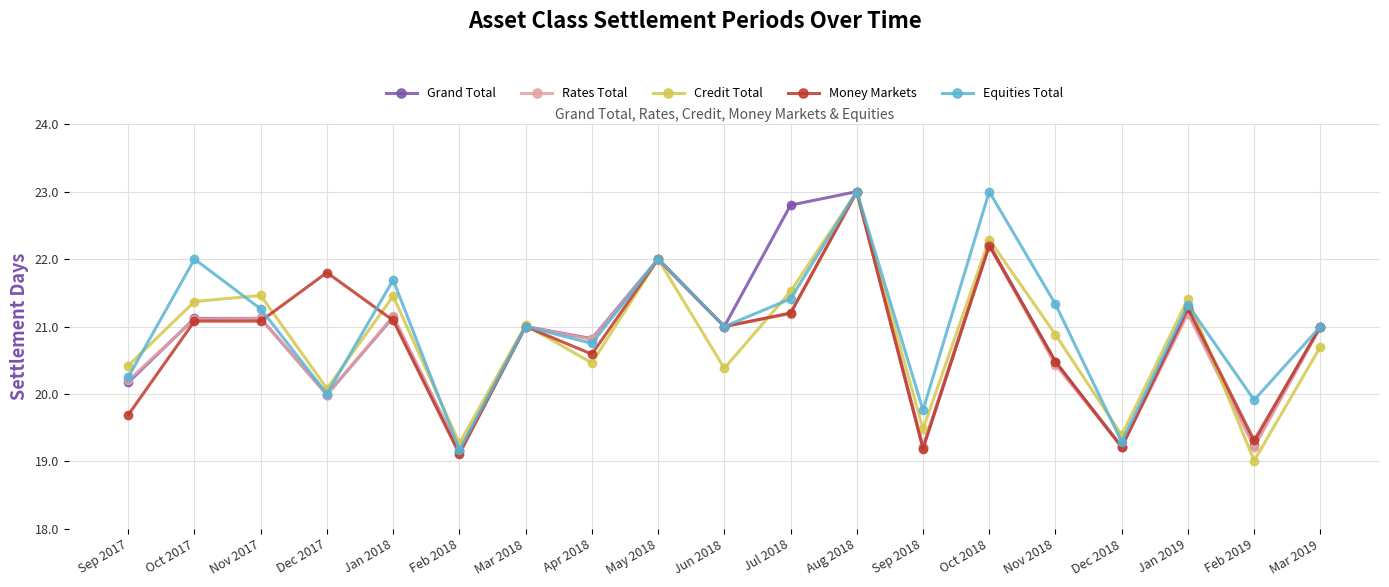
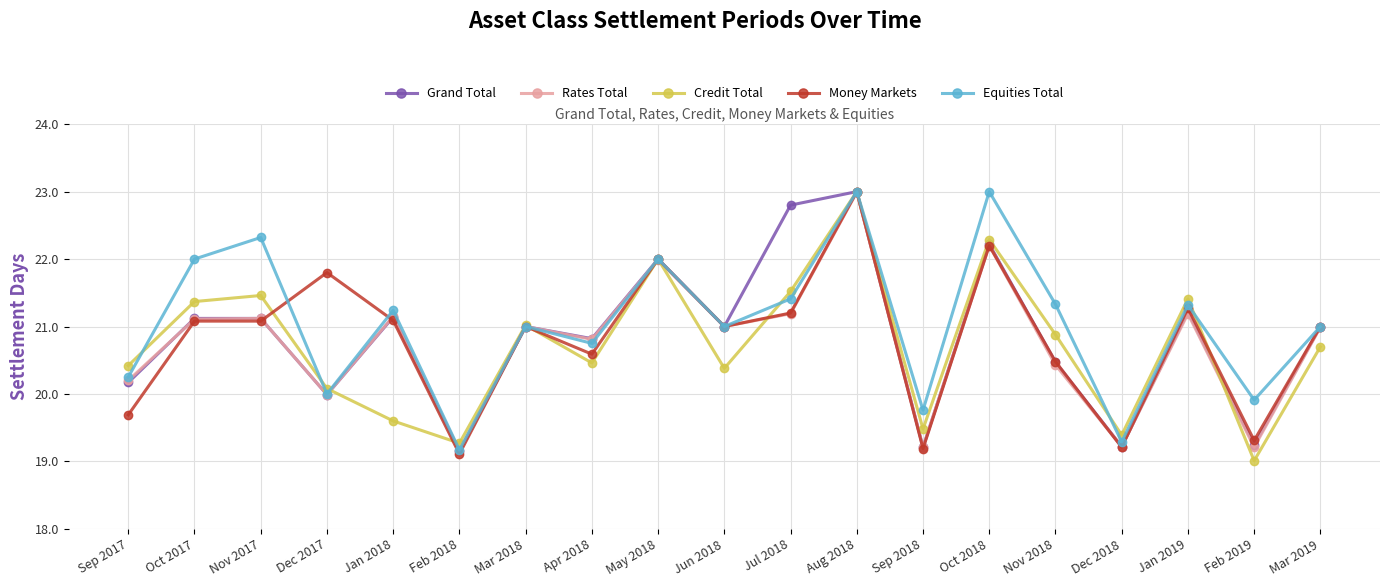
Equities Total, Nov 2017: 21.3 -> 22.3
Credit Total, Jan 2018: 21.5 -> 19.6
Equities Total, Jan 2018: 21.7 -> 21.2
